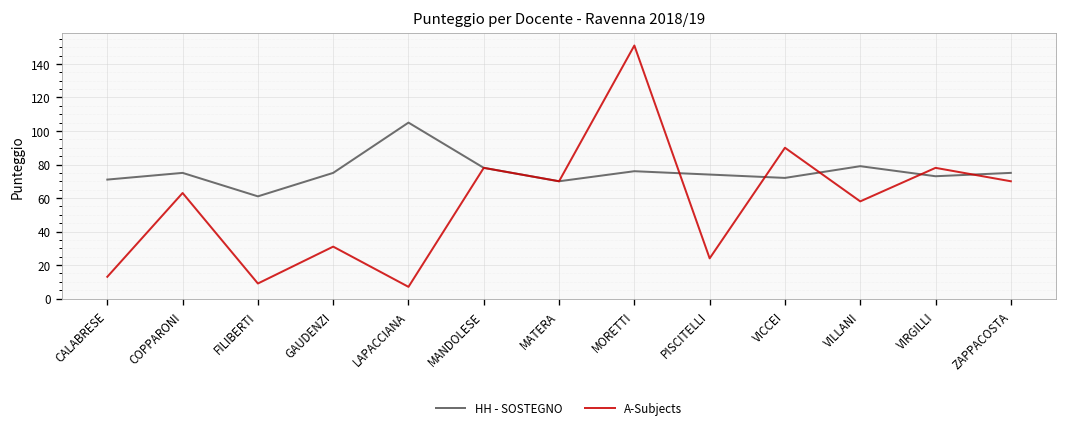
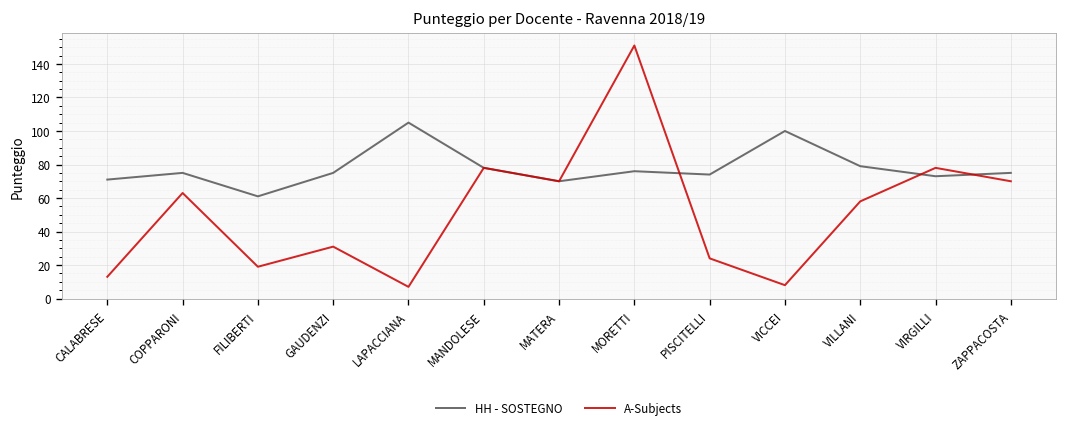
A-Subjects, FILIBERTI: 9 -> 19
HH - SOSTEGNO, VICCEI: 72 -> 100
A-Subjects, VICCEI: 90 -> 8
